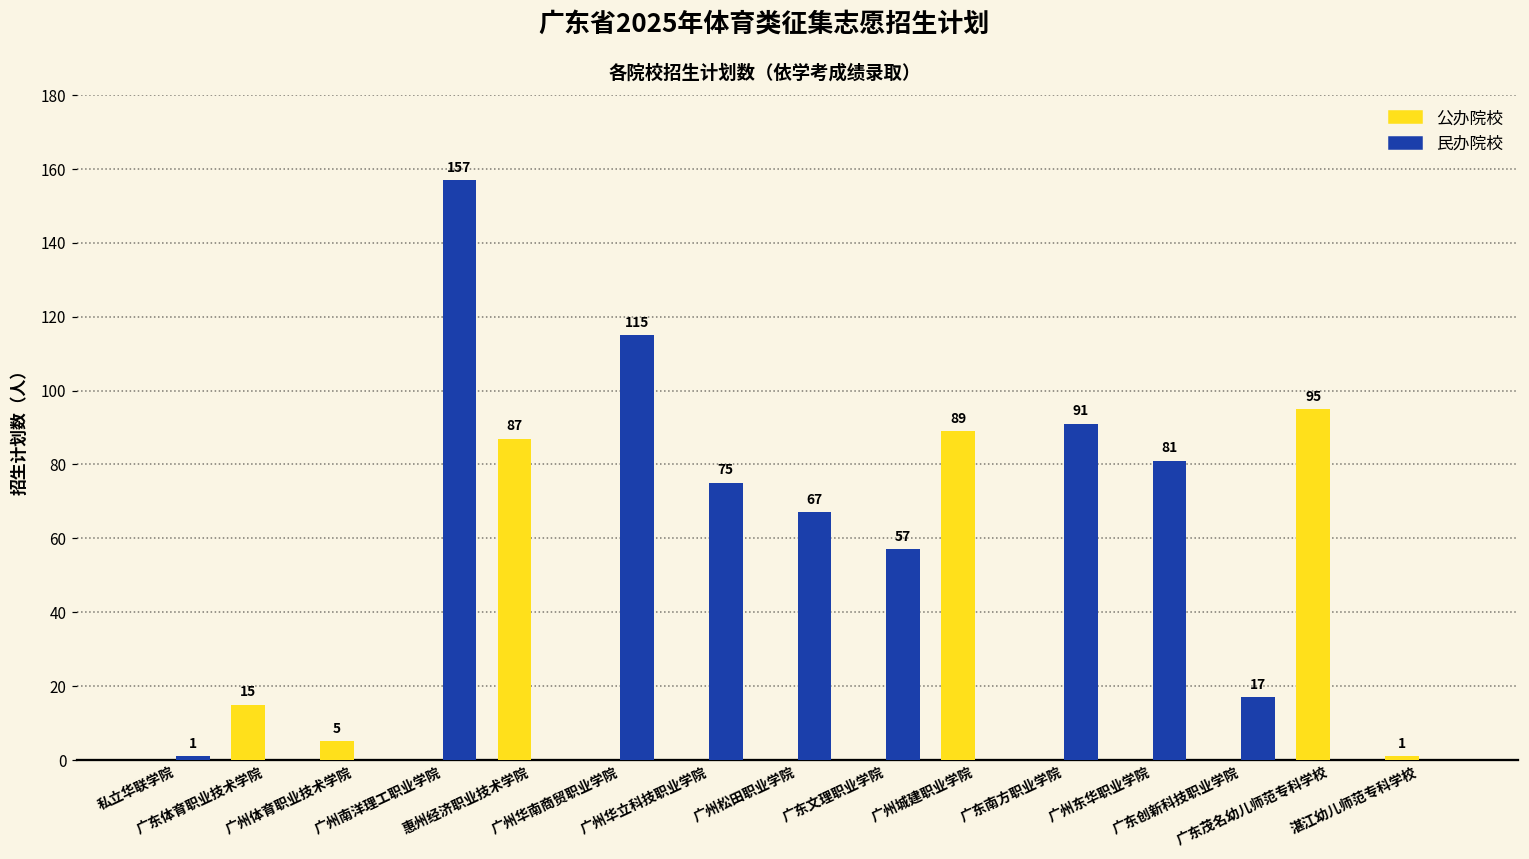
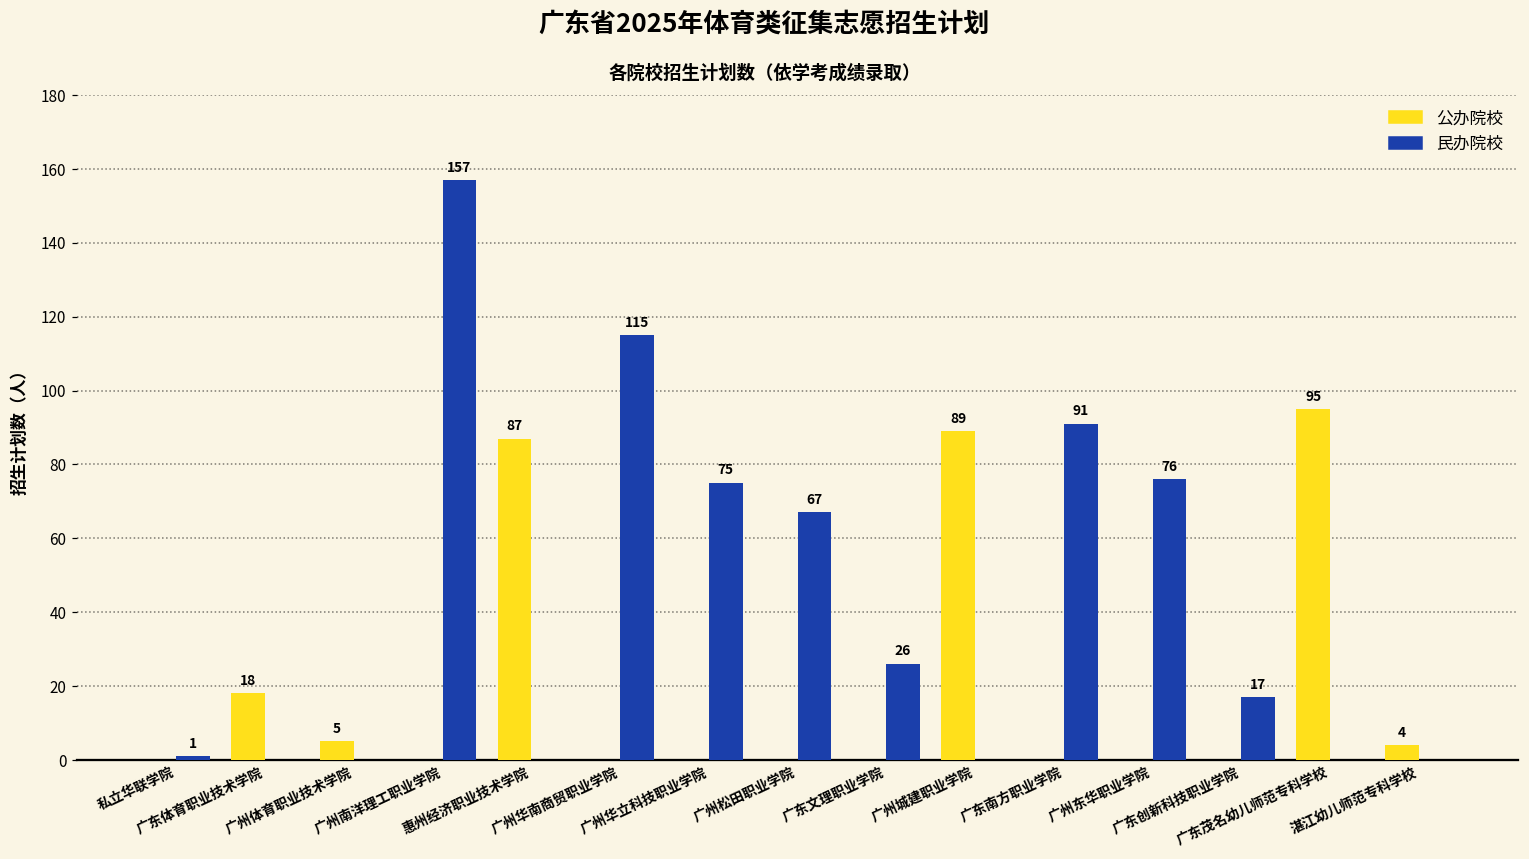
公办院校, 广东体育职业技术学院: 15 -> 18
民办院校, 广东文理职业学院: 57 -> 26
民办院校, 广州东华职业学院: 81 -> 76
公办院校, 湛江幼儿师范专科学校: 1 -> 4
